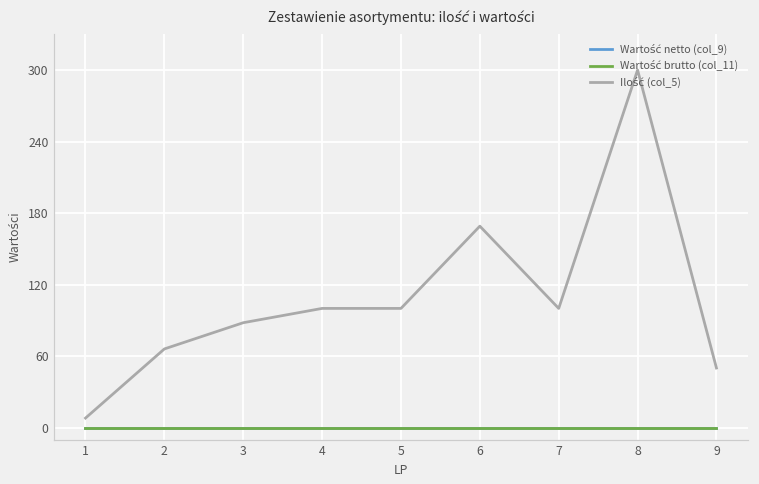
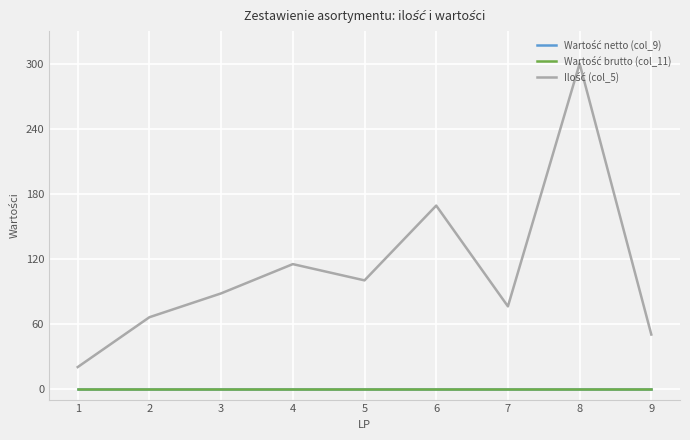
Ilość (col_5), 1: 8 -> 20
Ilość (col_5), 4: 100 -> 115
Ilość (col_5), 7: 100 -> 76
